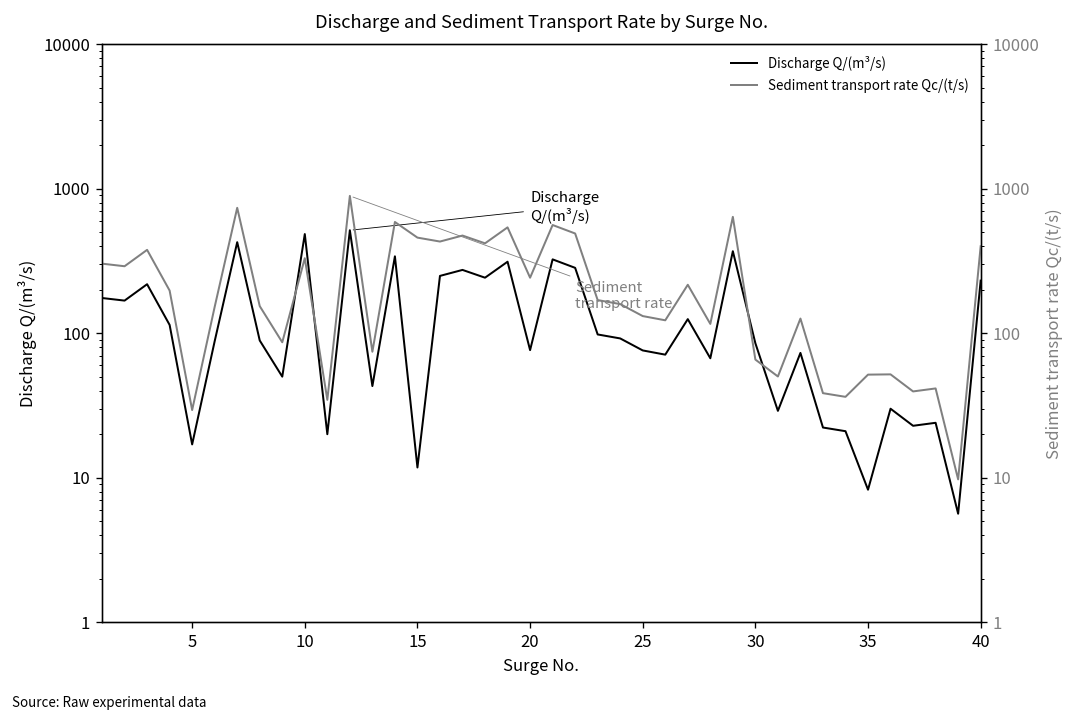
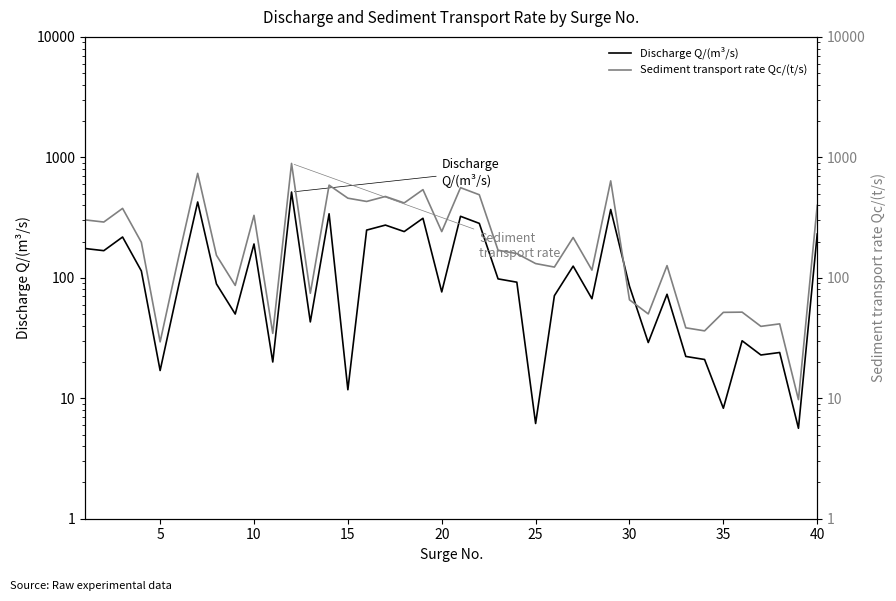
Discharge Q/(m³/s), 10: 480 -> 190
Discharge Q/(m³/s), 25: 80 -> 6
